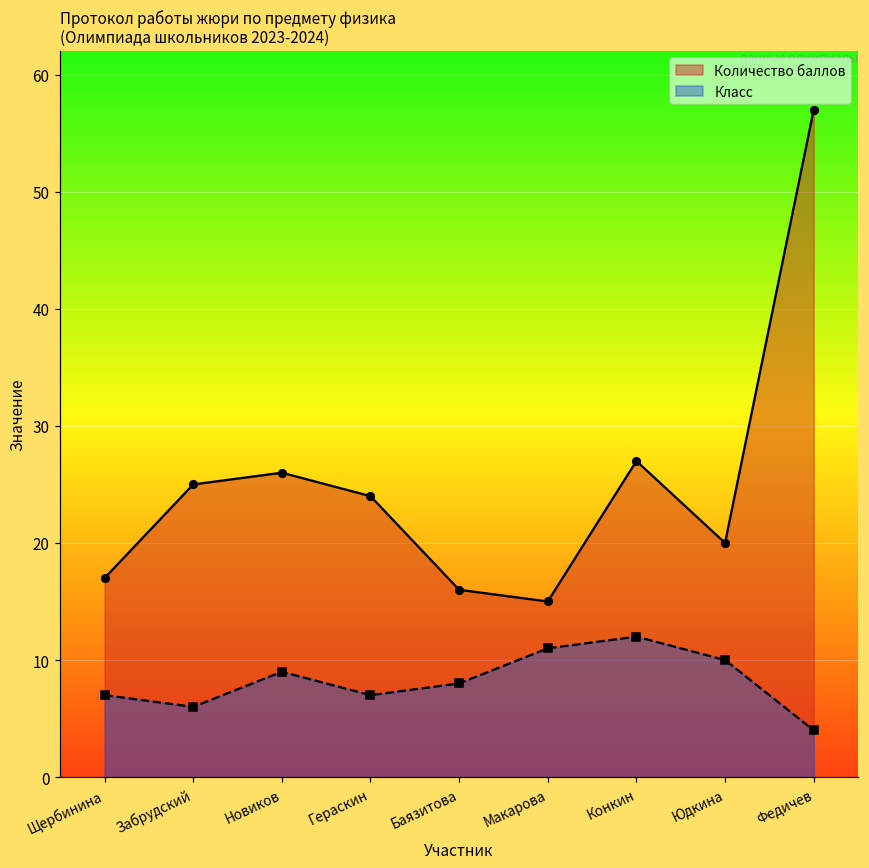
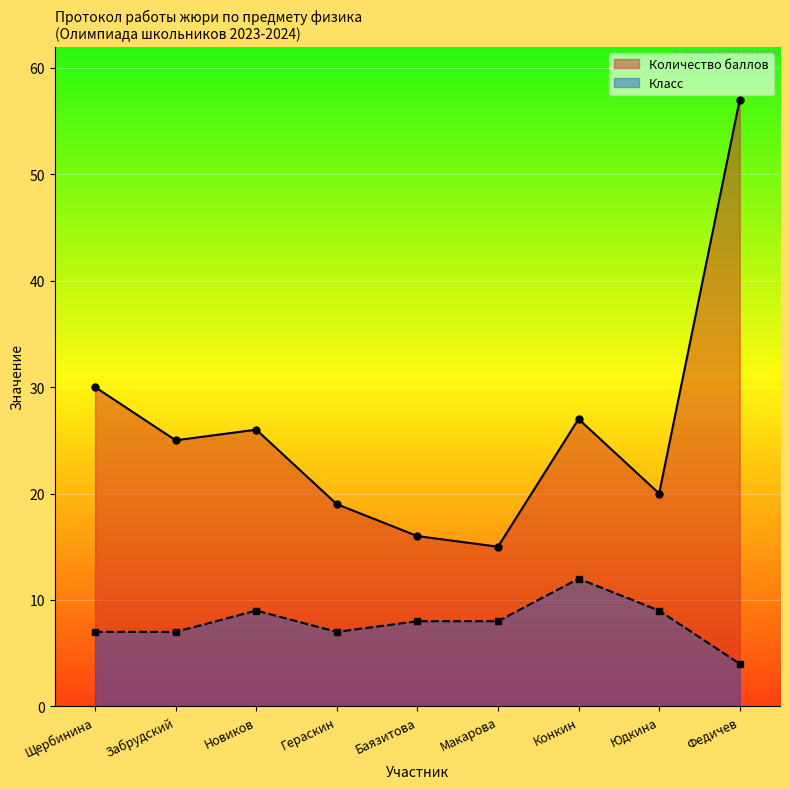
Количество баллов, Щербинина: 17 -> 30
Класс, Забрудский: 6 -> 7
Количество баллов, Гераскин: 24 -> 19
Класс, Макарова: 11 -> 8
Класс, Юдкина: 10 -> 9
